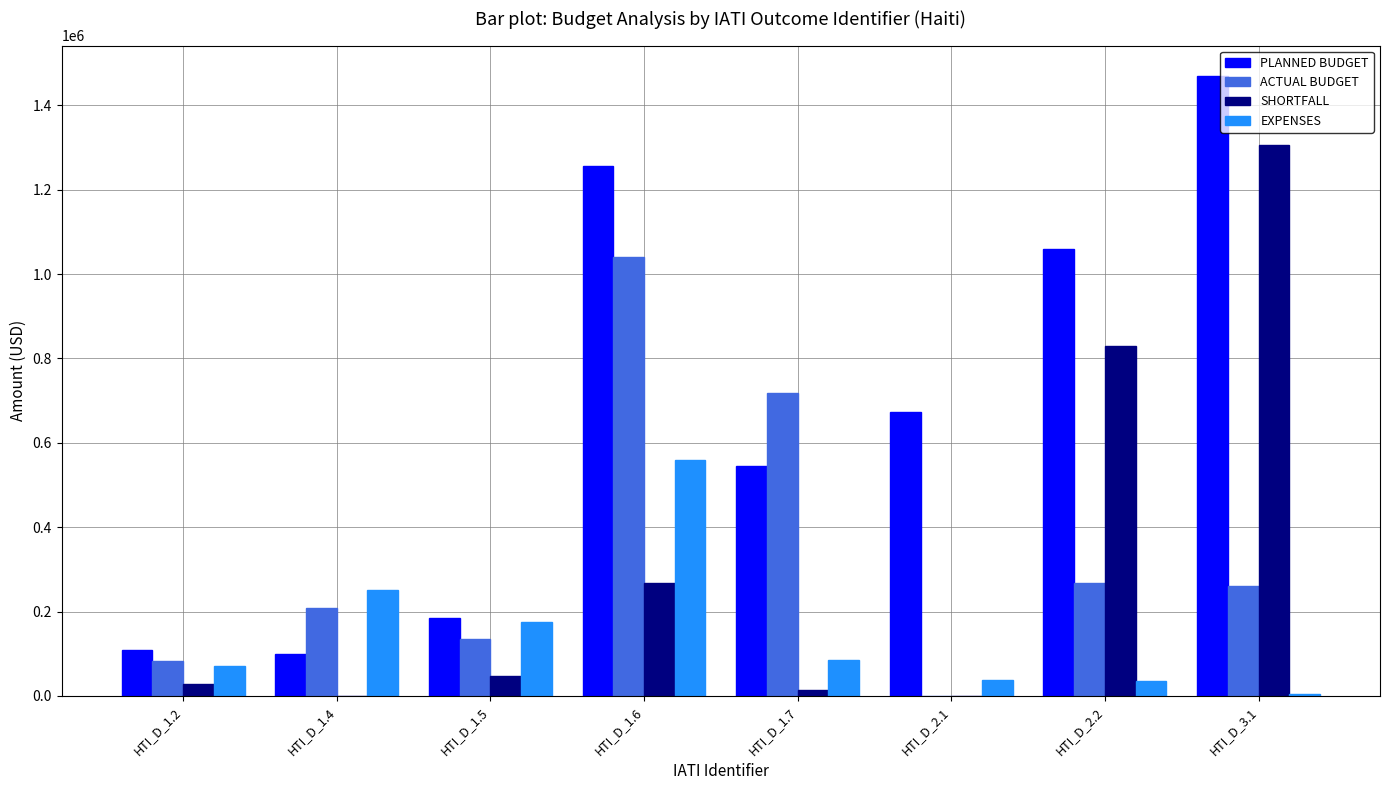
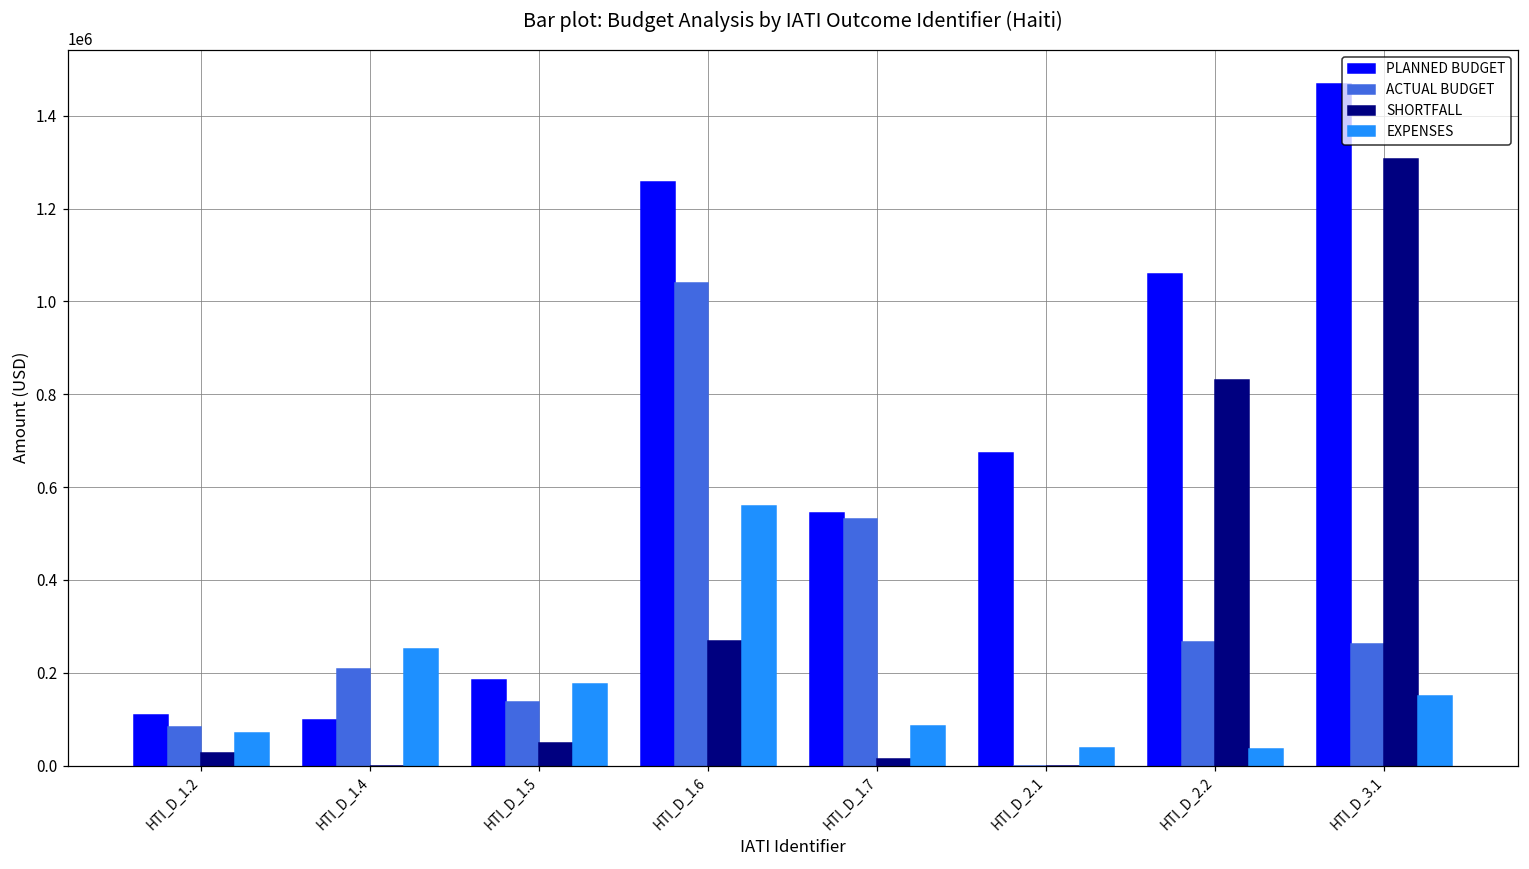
ACTUAL BUDGET, HTI_D_1.7: 720000 -> 530000
EXPENSES, HTI_D_3.1: 10000 -> 150000
